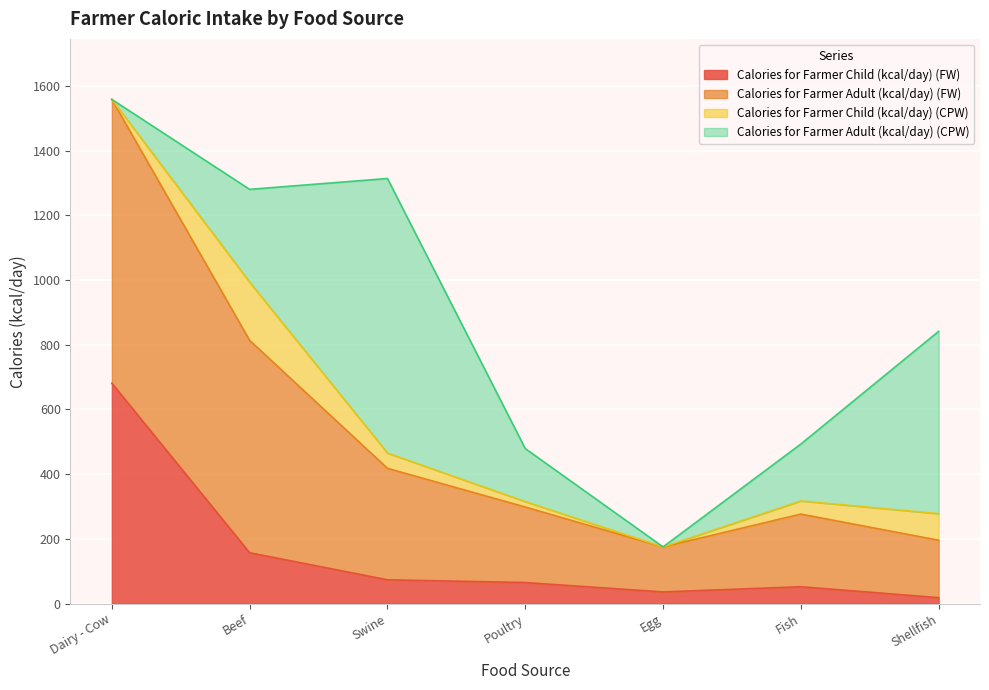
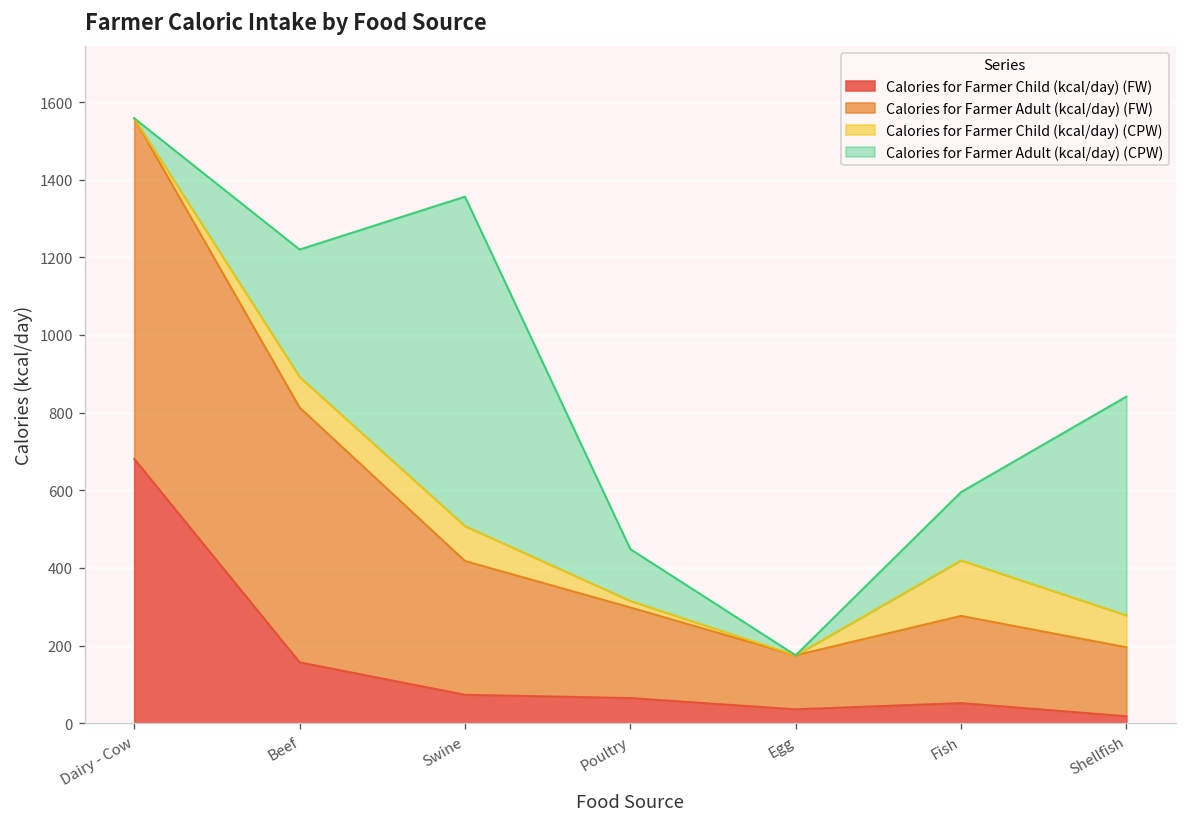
Calories for Farmer Child (kcal/day) (CPW), Beef: 180 -> 80
Calories for Farmer Adult (kcal/day) (CPW), Beef: 290 -> 330
Calories for Farmer Child (kcal/day) (CPW), Swine: 50 -> 90
Calories for Farmer Adult (kcal/day) (CPW), Poultry: 160 -> 130
Calories for Farmer Child (kcal/day) (CPW), Fish: 40 -> 140
